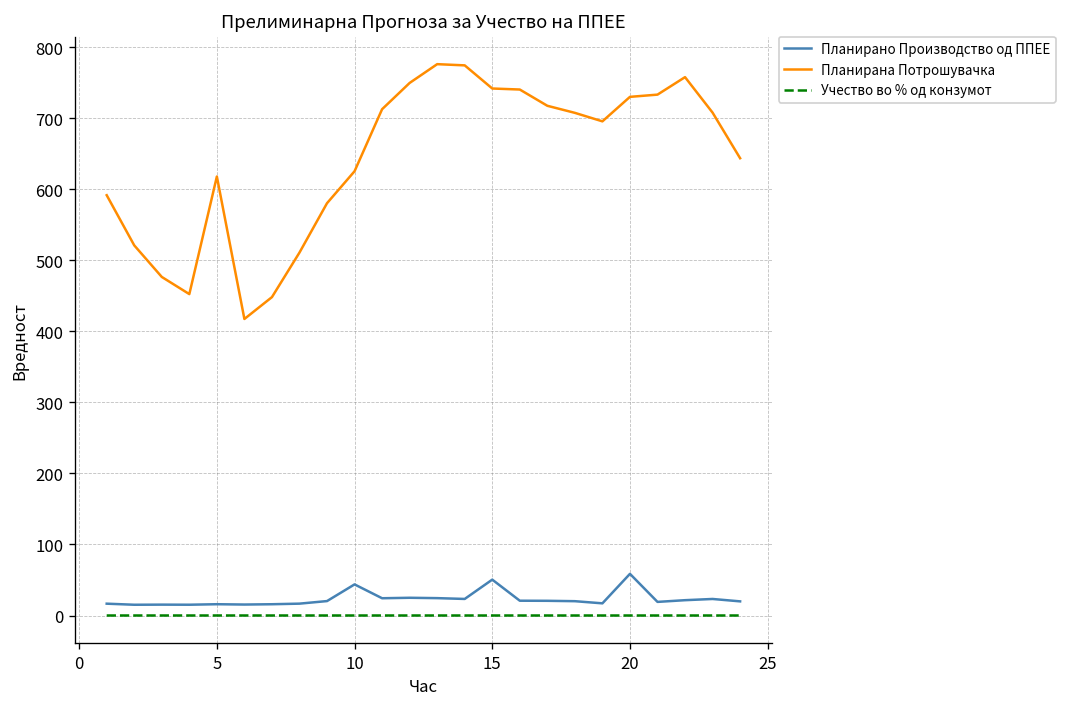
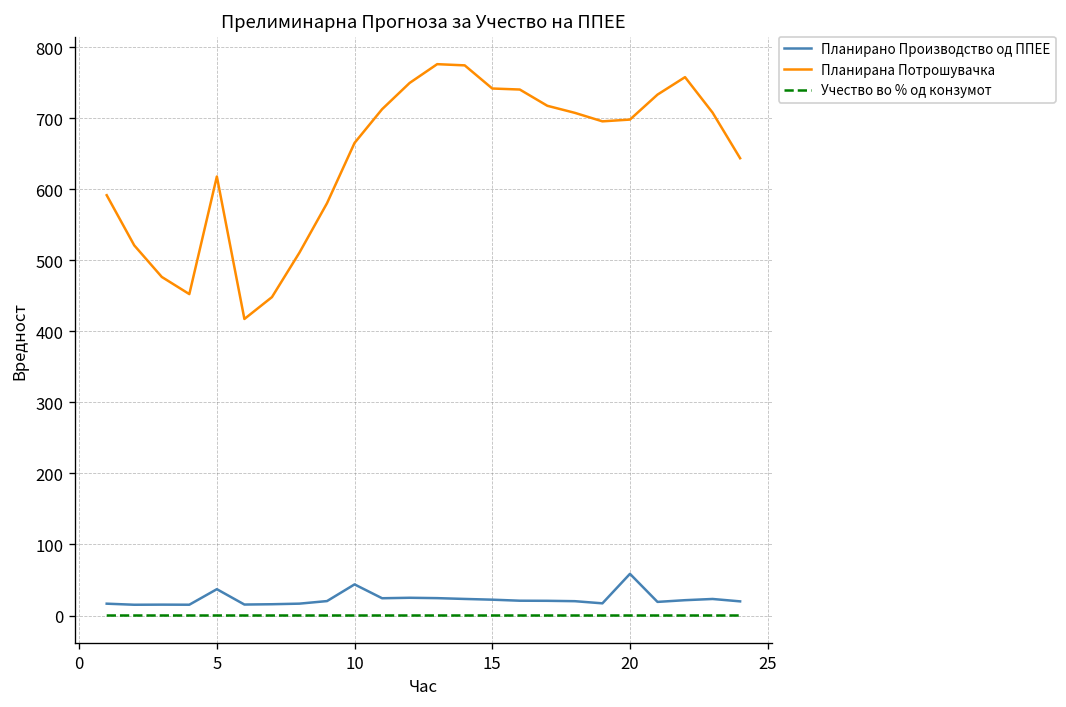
Планирано Производство од ППЕЕ, 5: 20 -> 40
Планирана Потрошувачка, 10: 630 -> 670
Планирано Производство од ППЕЕ, 15: 50 -> 20
Планирана Потрошувачка, 20: 730 -> 700
